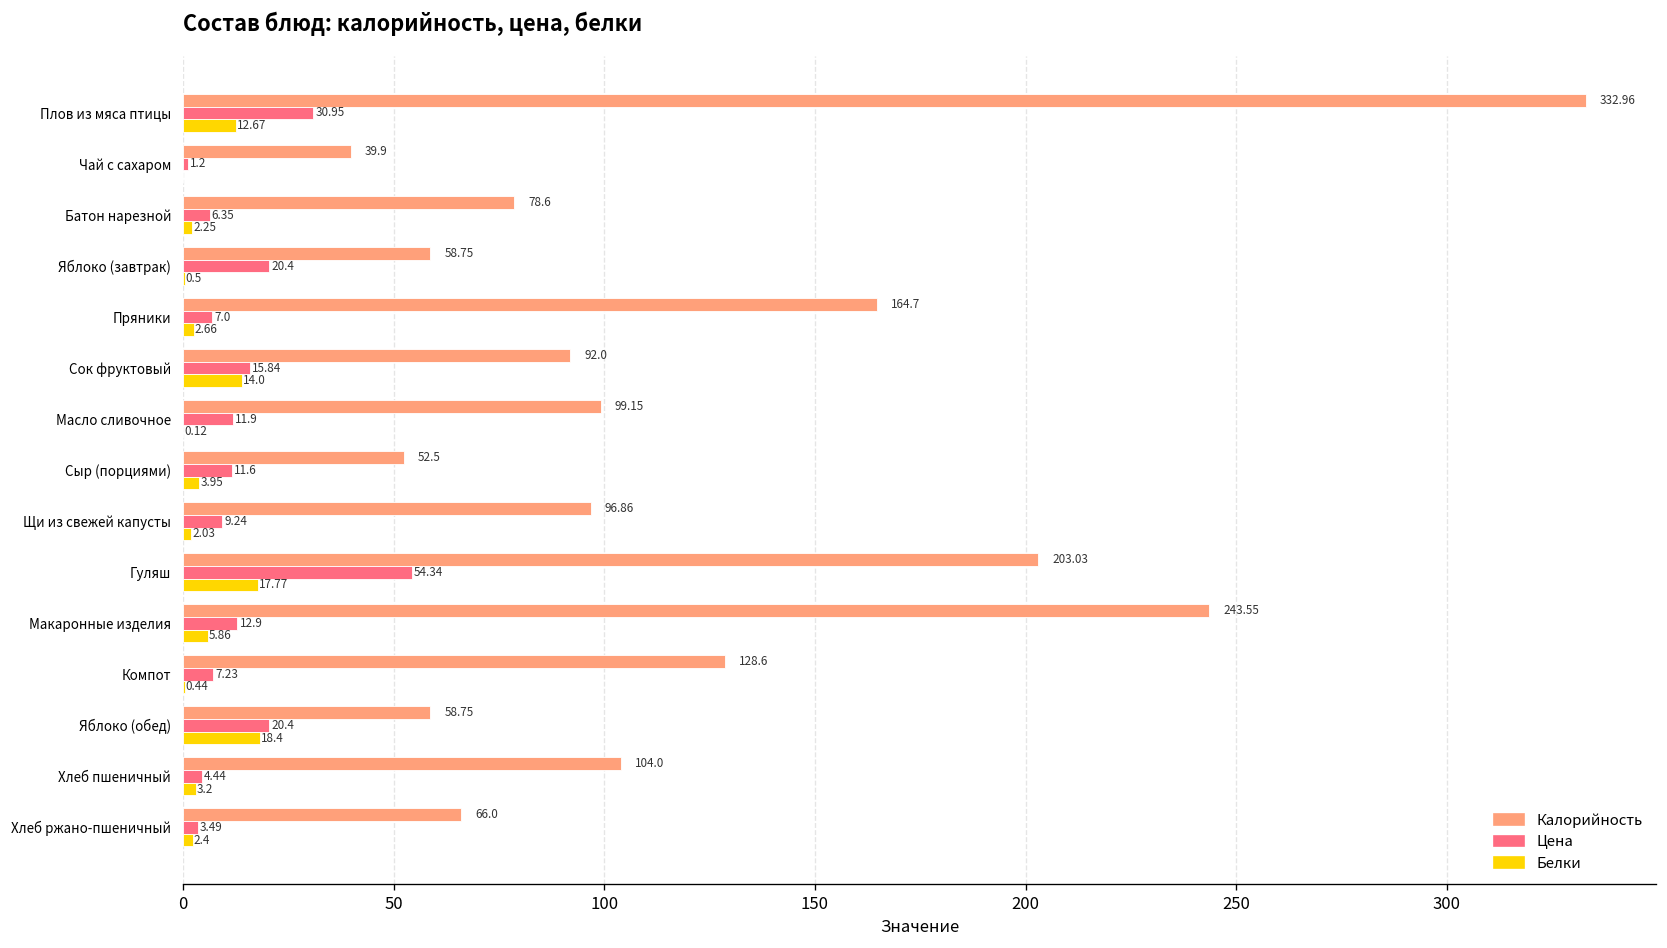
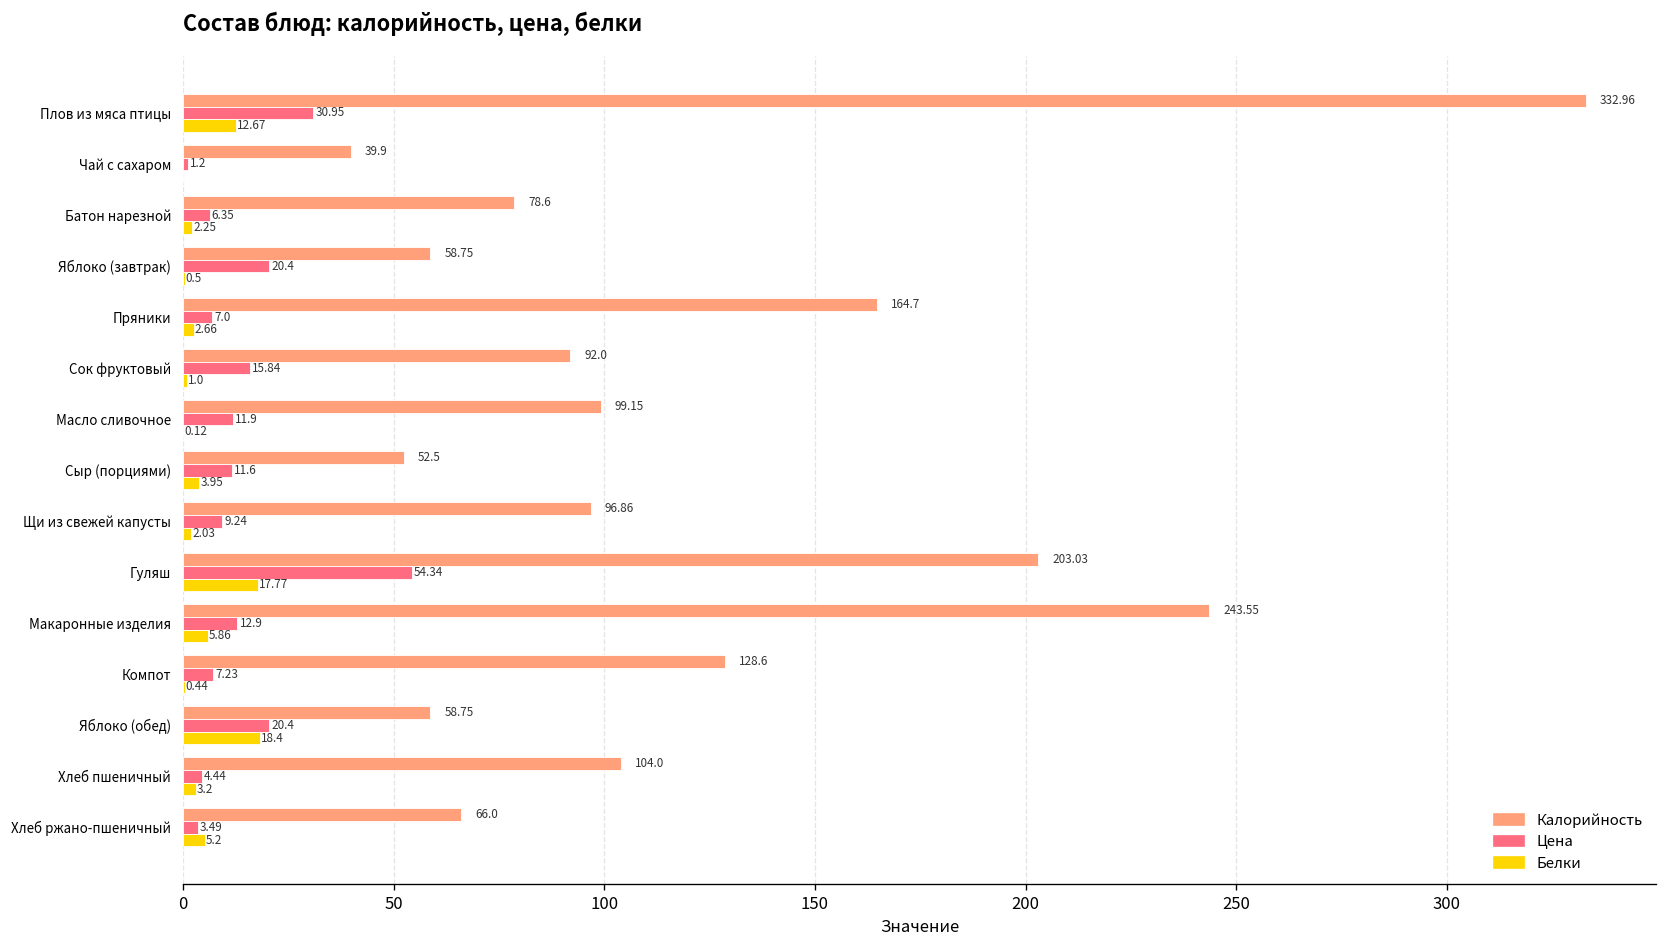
Белки, Сок фруктовый: 14.0 -> 1.0
Белки, Хлеб ржано-пшеничный: 2.4 -> 5.2
